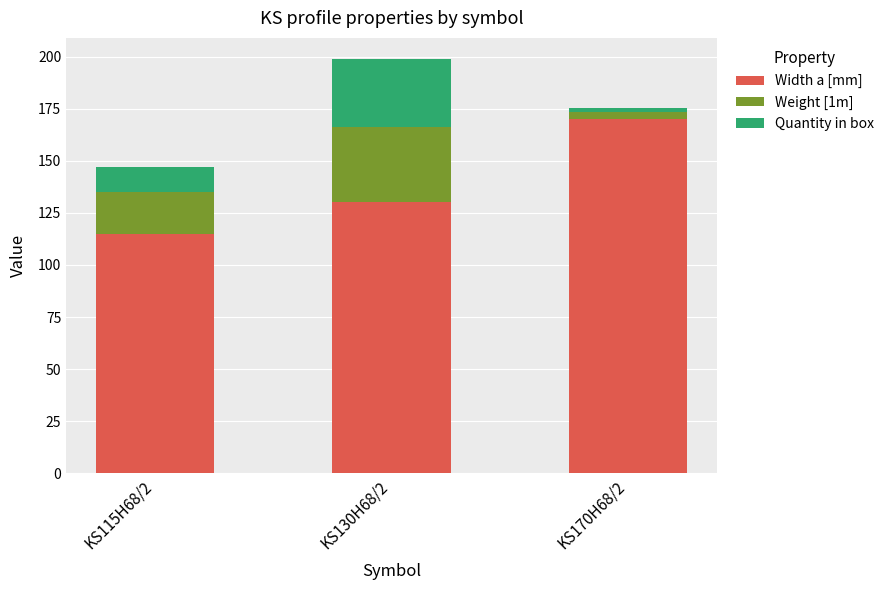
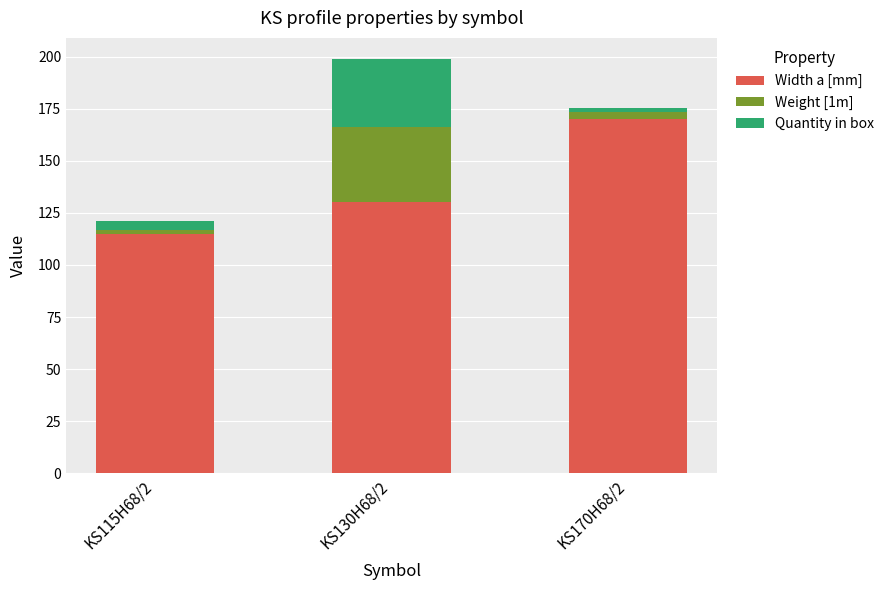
Weight [1m], KS115H68/2: 20 -> 2
Quantity in box, KS115H68/2: 12 -> 4
